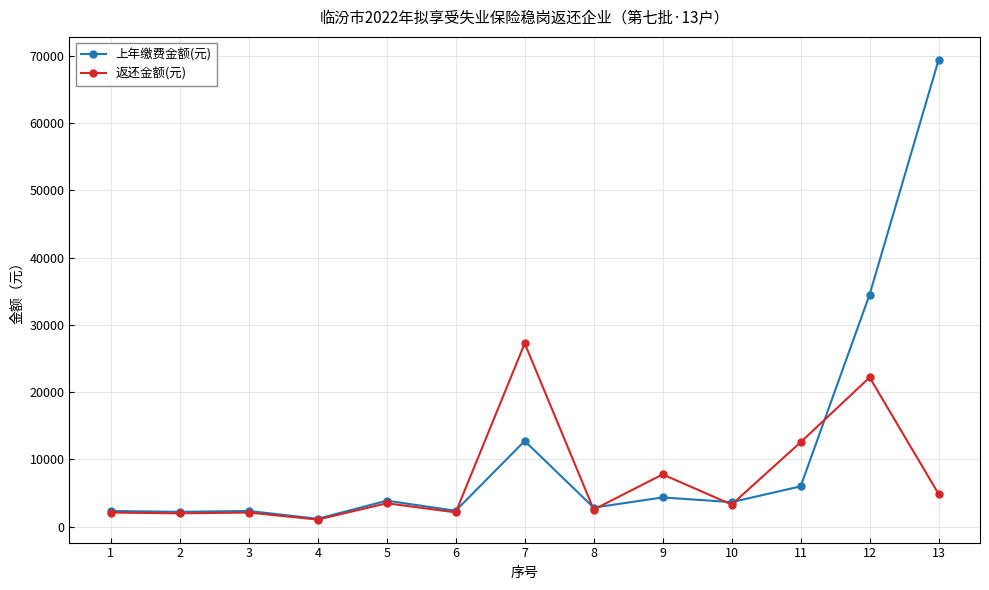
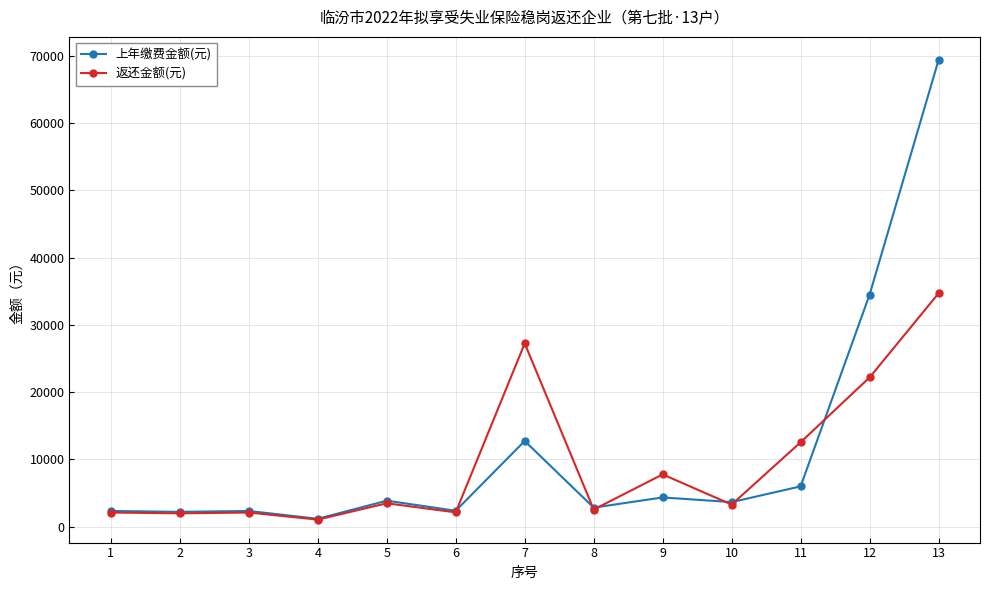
返还金额(元), 13: 5000 -> 35000
